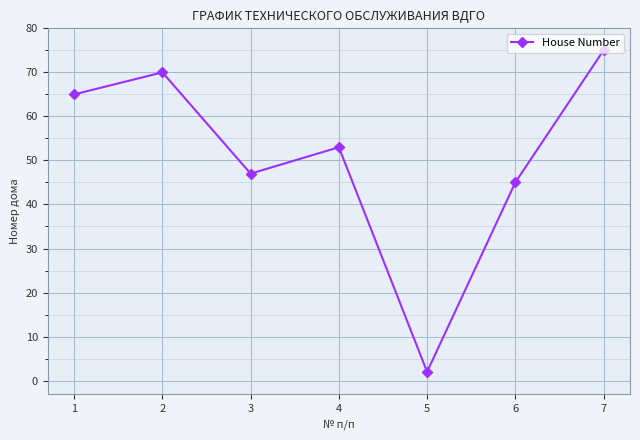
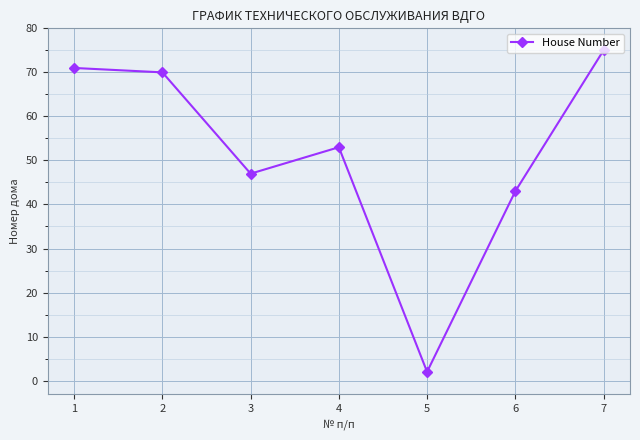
1: 65 -> 71
6: 45 -> 43
